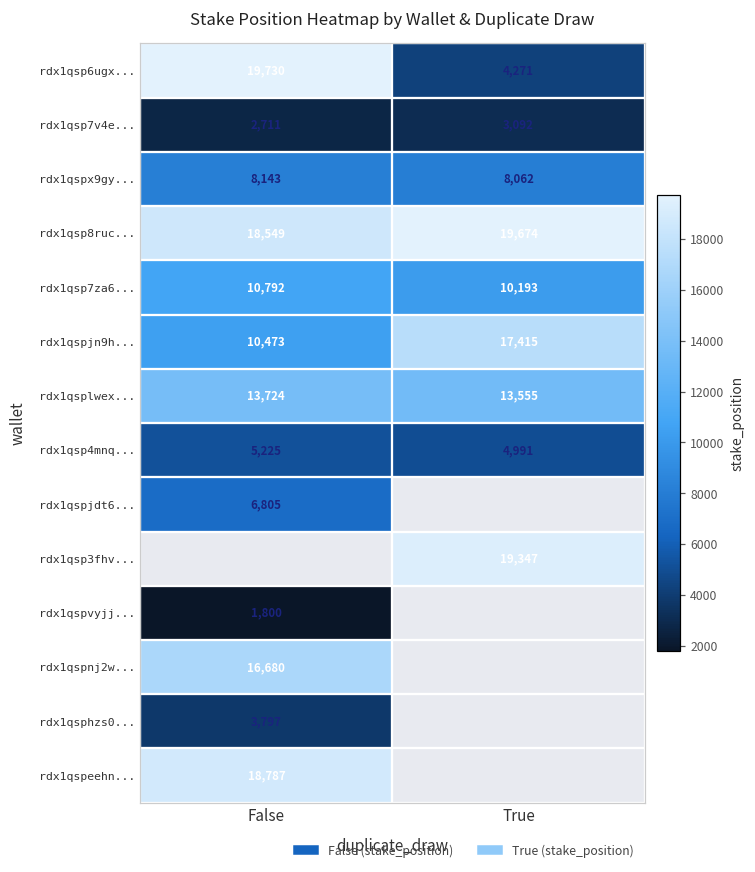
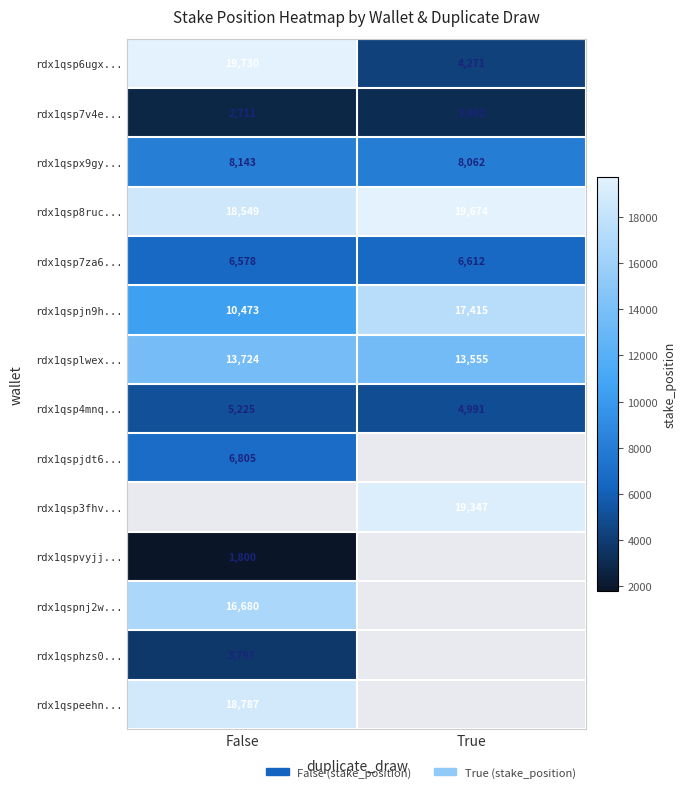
rdx1qsp7za6..., False: 10,792 -> 6,578
rdx1qsp7za6..., True: 10,193 -> 6,612
